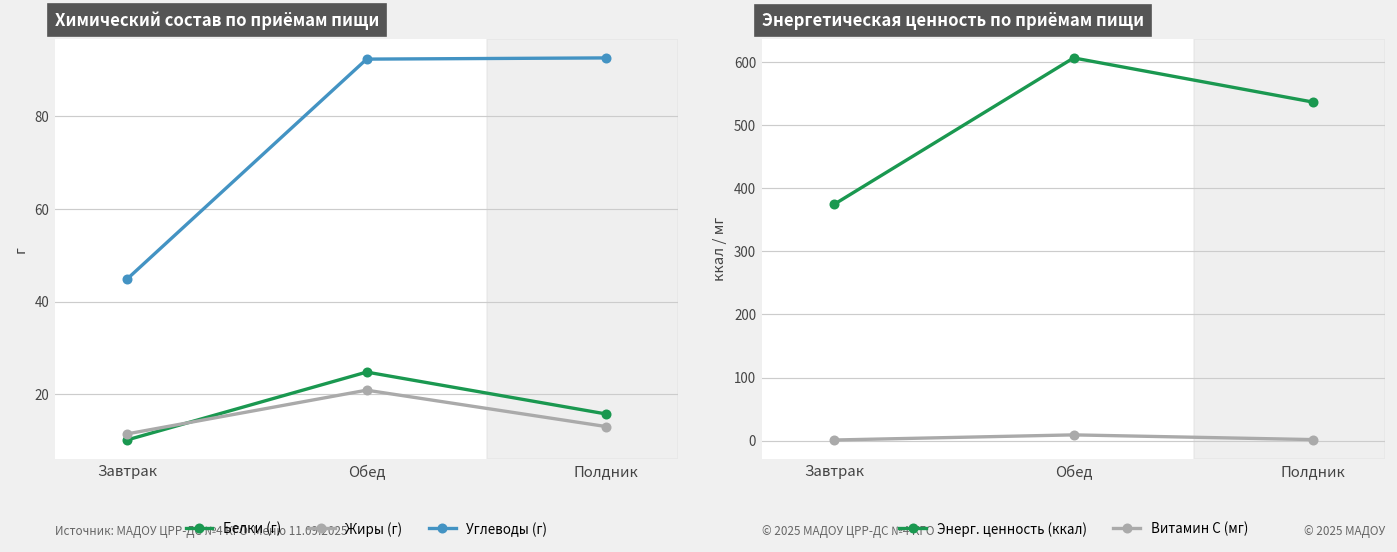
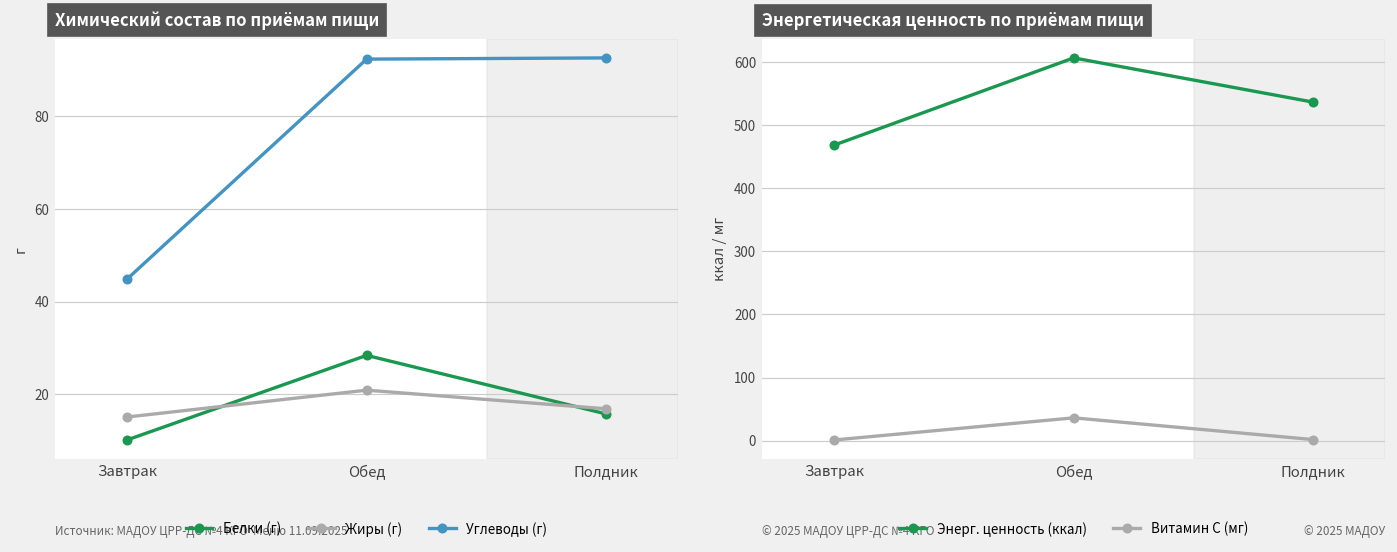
Химический состав по приёмам пищи, Жиры (г), Завтрак: 11 -> 15
Химический состав по приёмам пищи, Белки (г), Обед: 25 -> 28
Химический состав по приёмам пищи, Жиры (г), Полдник: 13 -> 17
Энергетическая ценность по приёмам пищи, Энерг. ценность (ккал), Завтрак: 370 -> 470
Энергетическая ценность по приёмам пищи, Витамин С (мг), Обед: 10 -> 40
